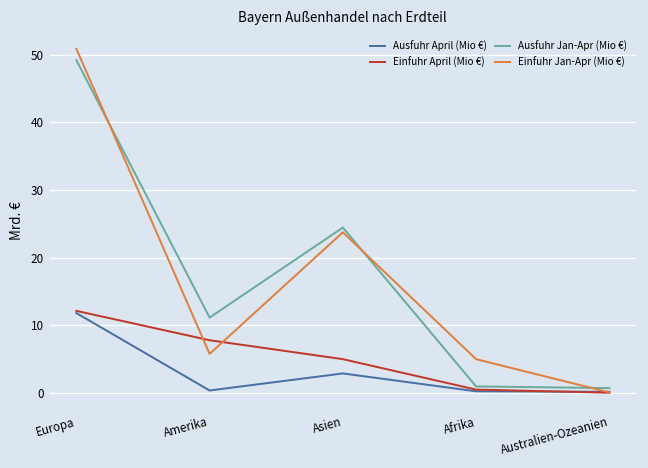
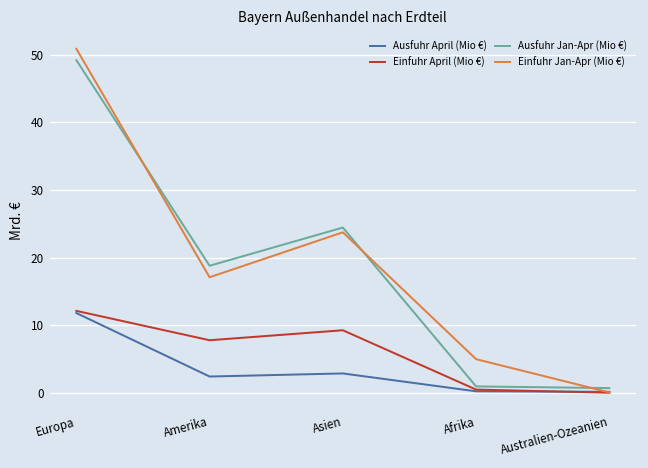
Ausfuhr April (Mio €), Amerika: 0 -> 2
Ausfuhr Jan-Apr (Mio €), Amerika: 11 -> 19
Einfuhr Jan-Apr (Mio €), Amerika: 6 -> 17
Einfuhr April (Mio €), Asien: 5 -> 9
